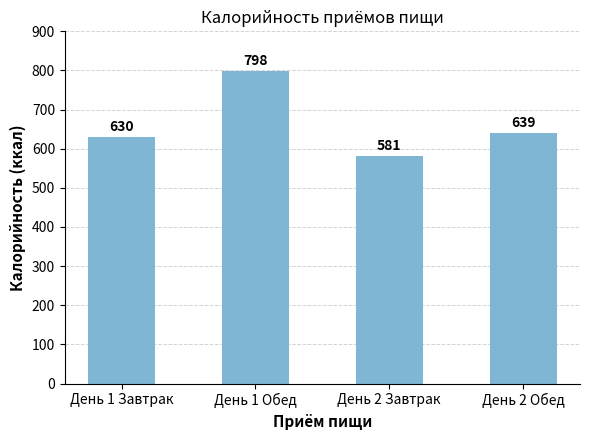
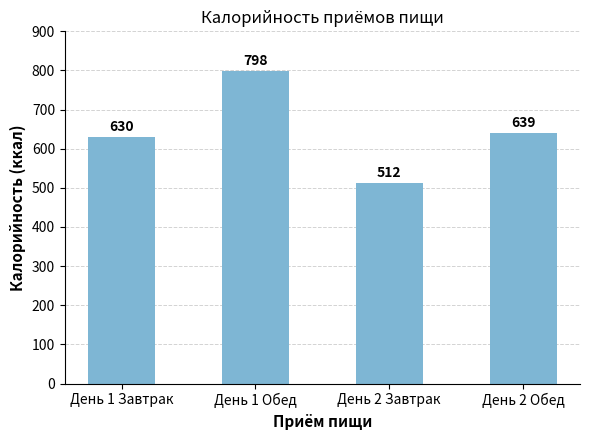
День 2 Завтрак: 581 -> 512
